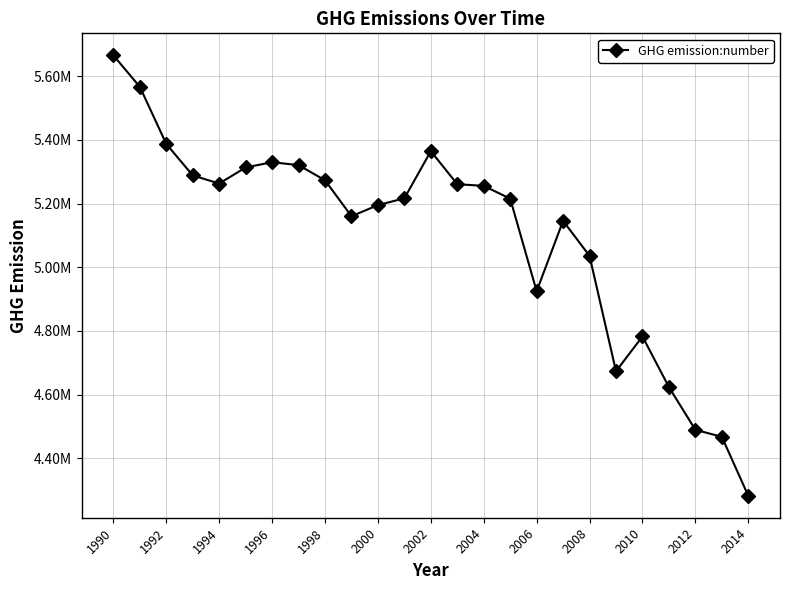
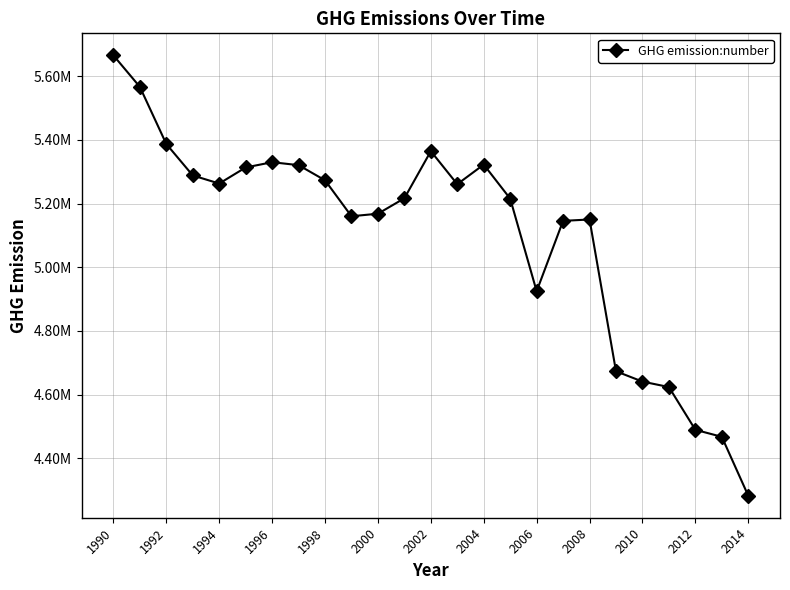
2000: 5190000 -> 5170000
2004: 5260000 -> 5320000
2008: 5040000 -> 5150000
2010: 4780000 -> 4640000
